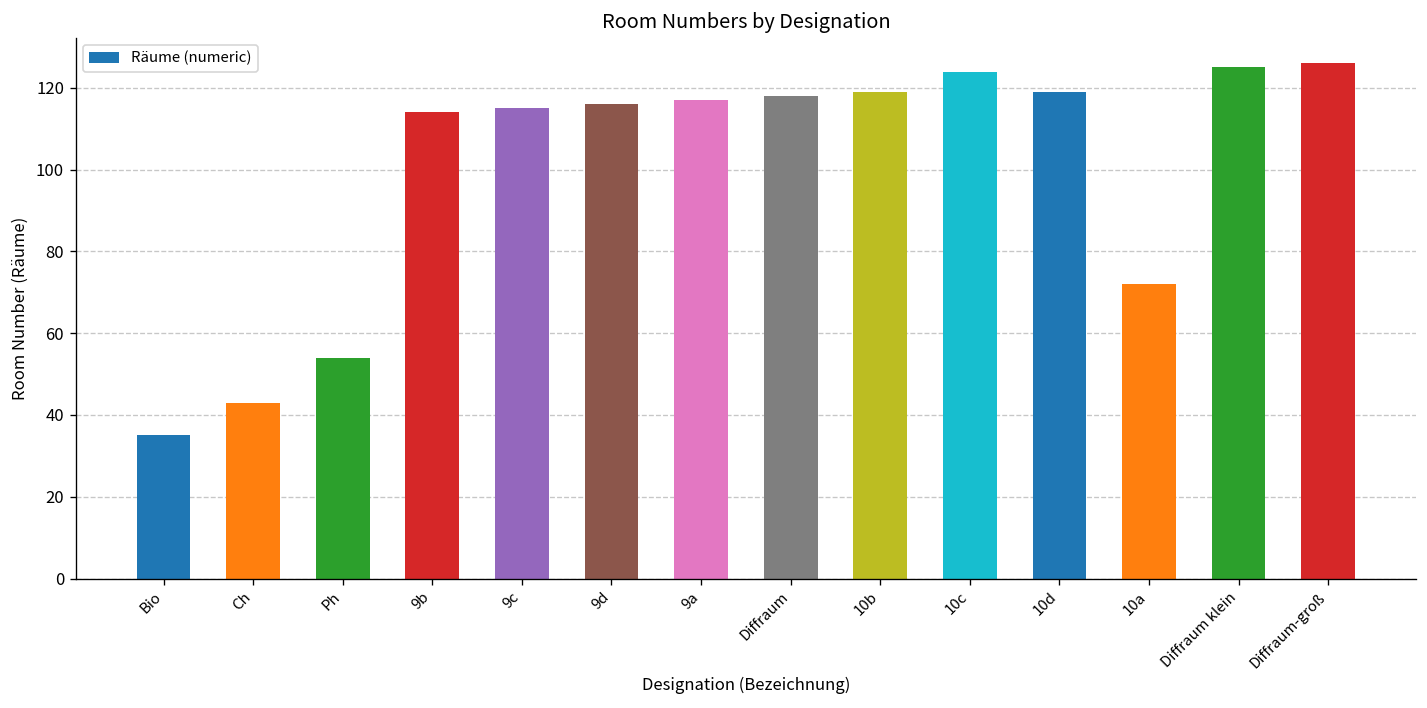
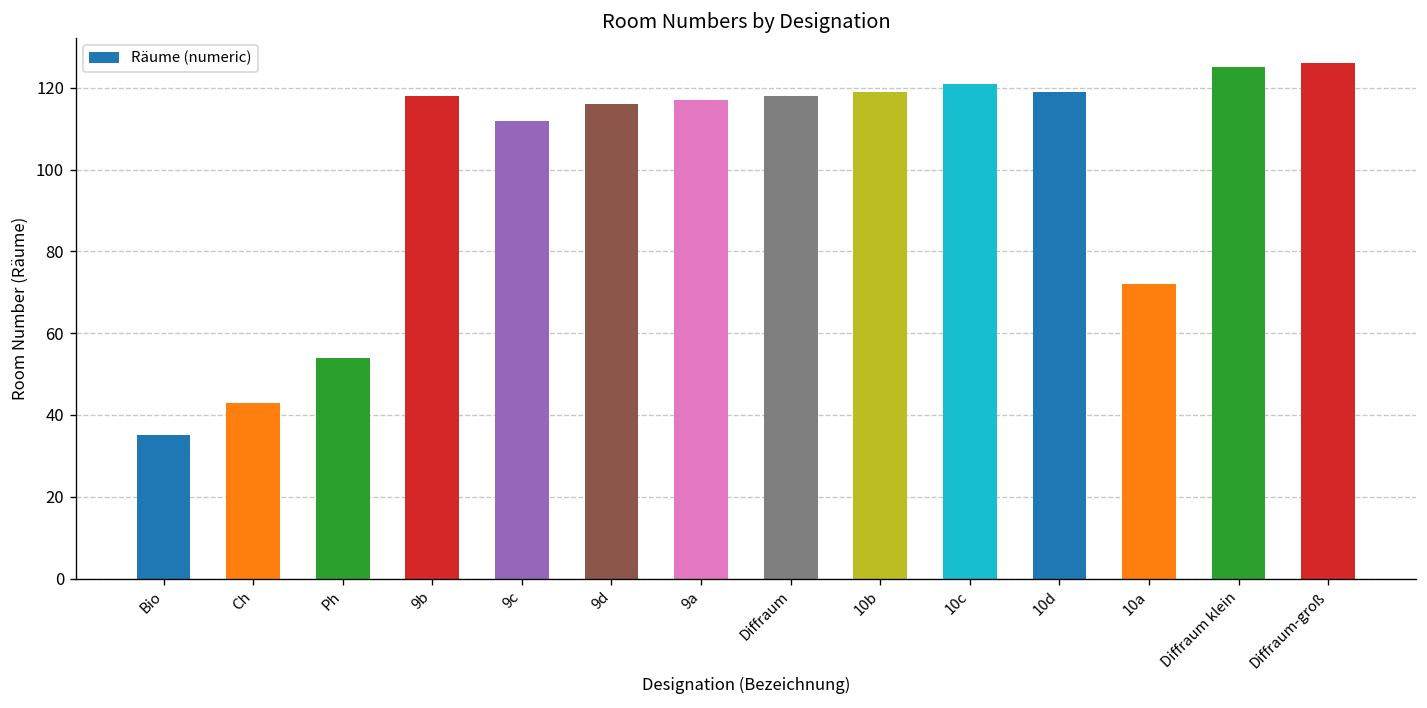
9b: 114 -> 118
9c: 115 -> 112
10c: 124 -> 121
